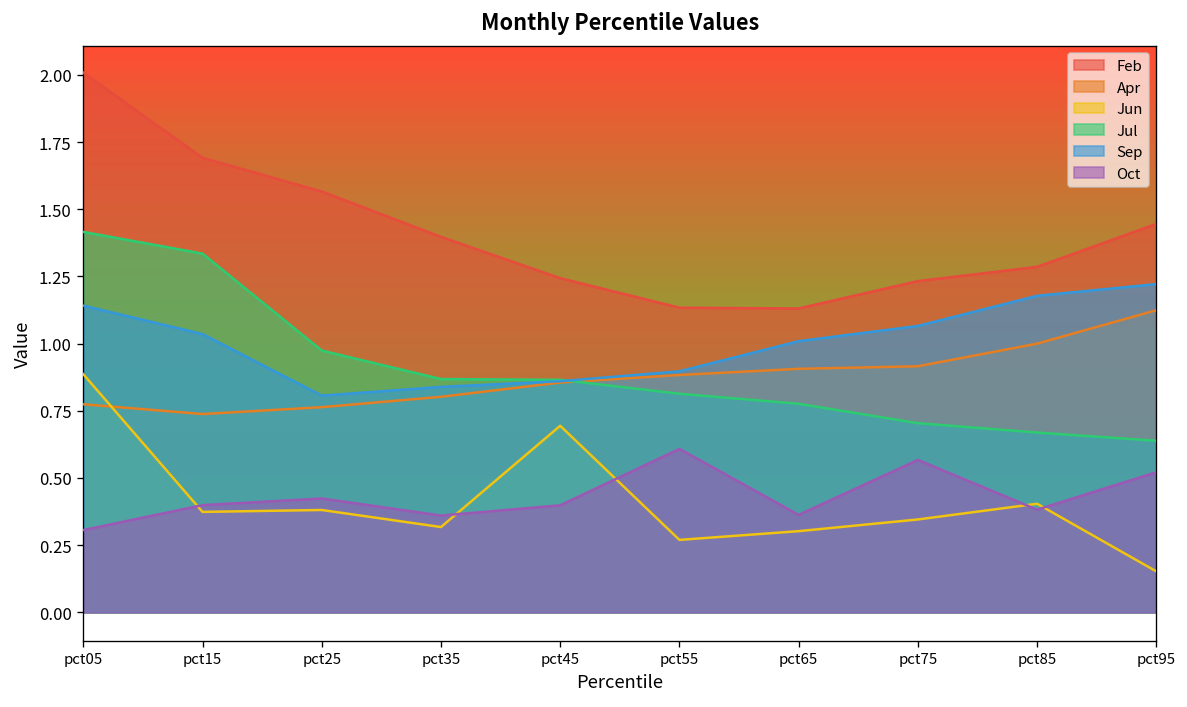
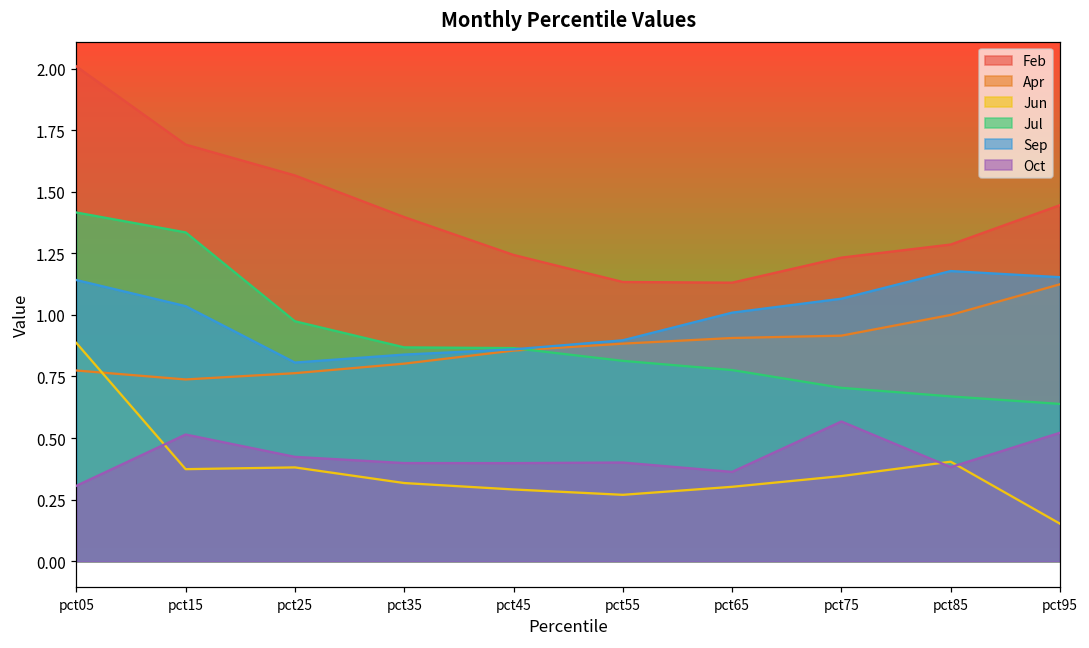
Oct, pct15: 0.40 -> 0.51
Oct, pct35: 0.36 -> 0.40
Jun, pct45: 0.69 -> 0.29
Oct, pct55: 0.61 -> 0.40
Sep, pct95: 1.22 -> 1.15
